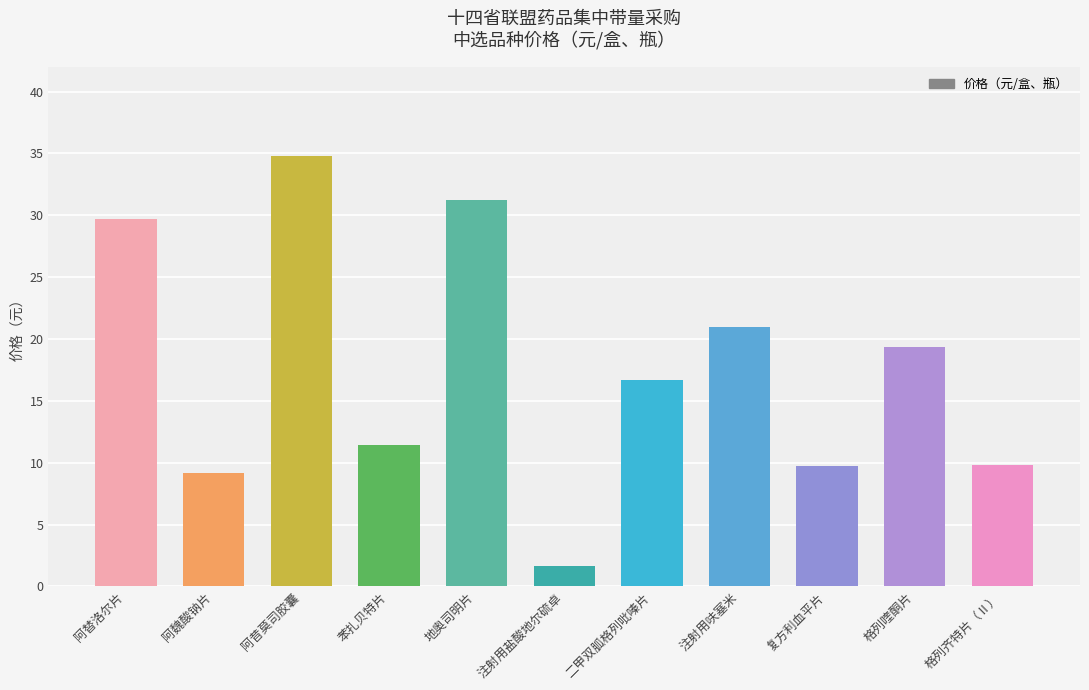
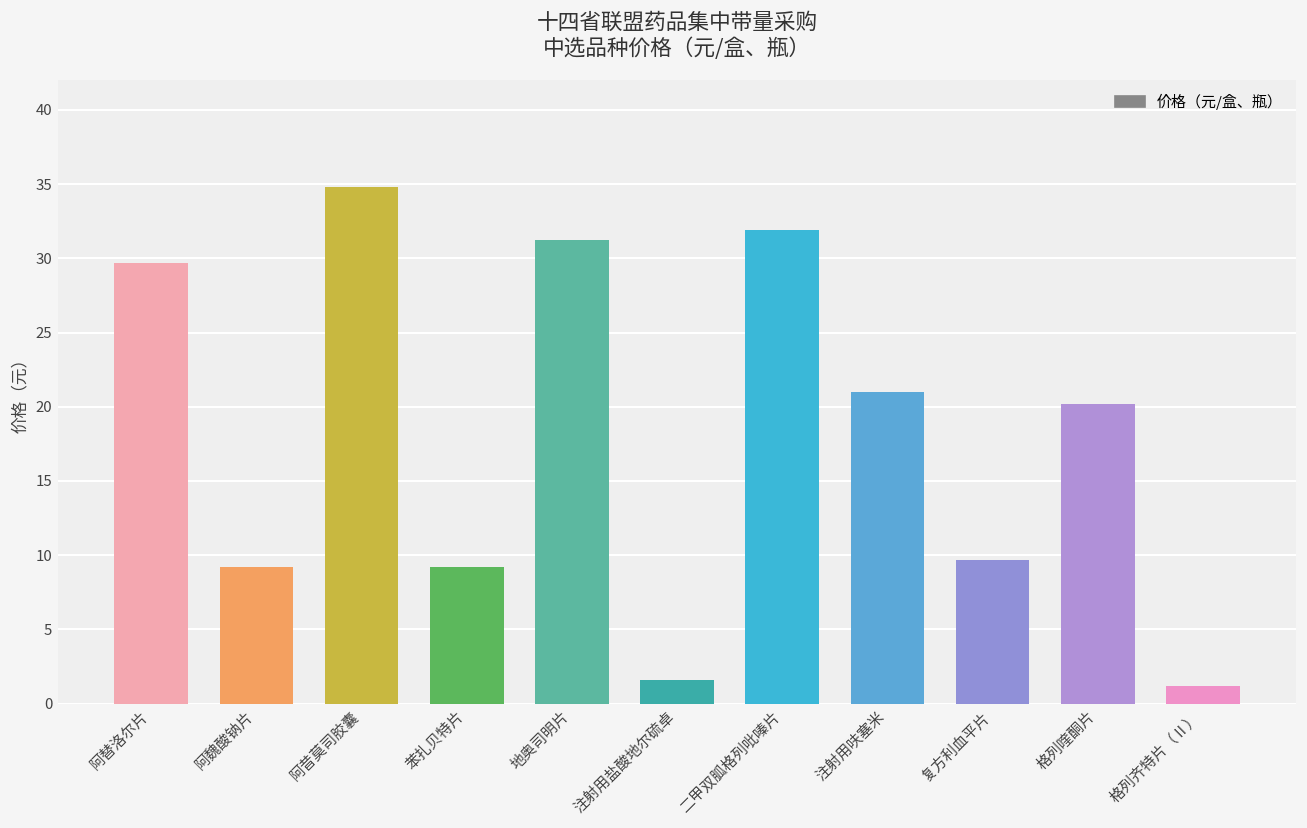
苯扎贝特片: 11.4 -> 9.2
二甲双胍格列吡嗪片: 16.7 -> 31.9
格列喹酮片: 19.4 -> 20.2
格列齐特片（Ⅱ）: 9.8 -> 1.2
